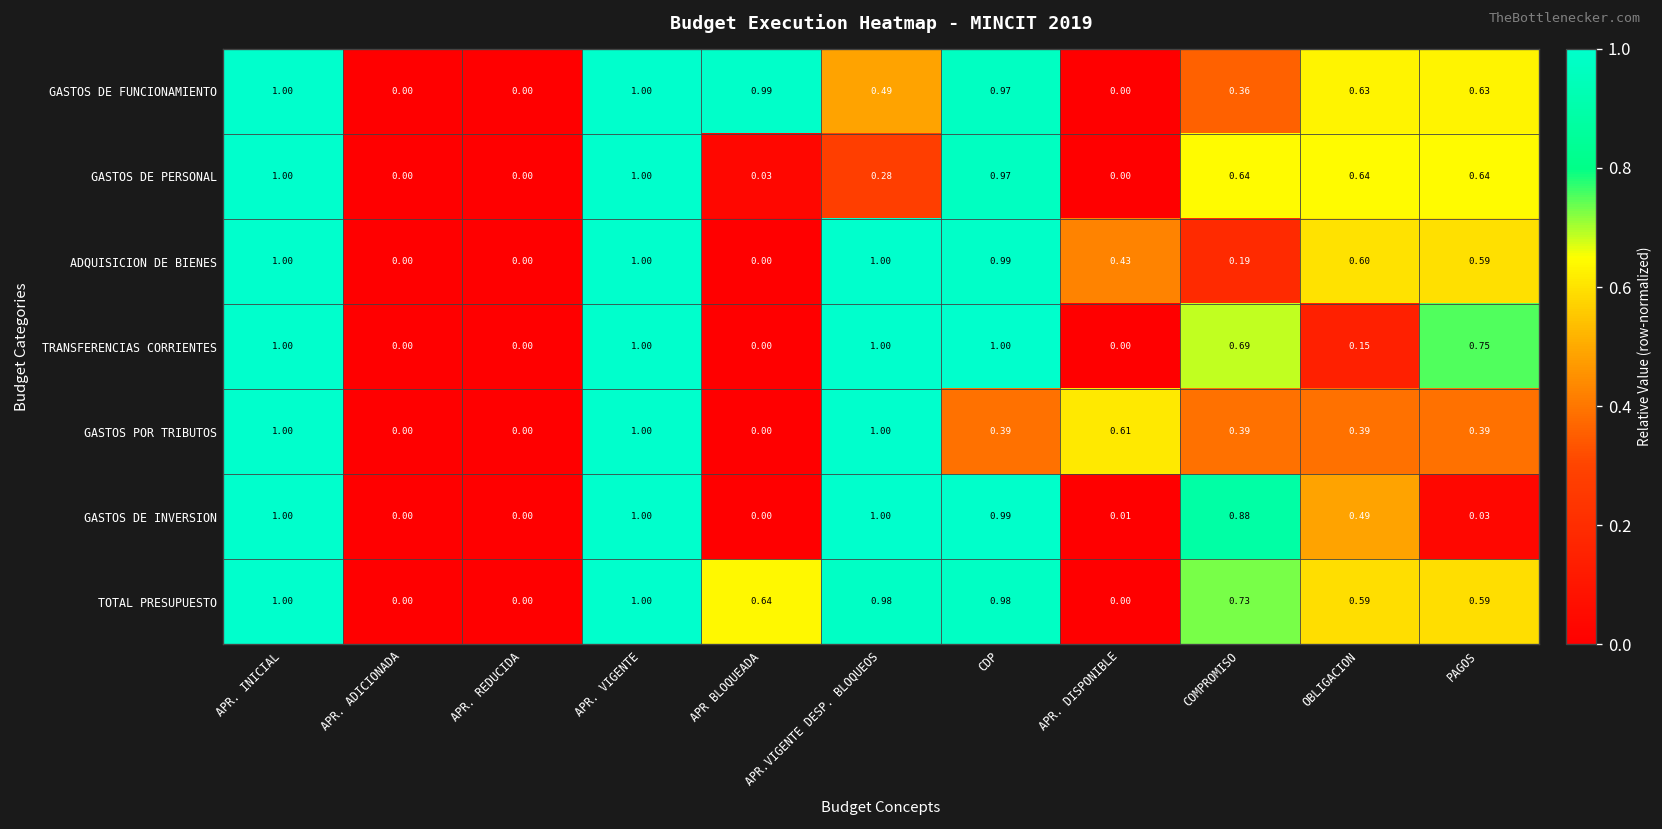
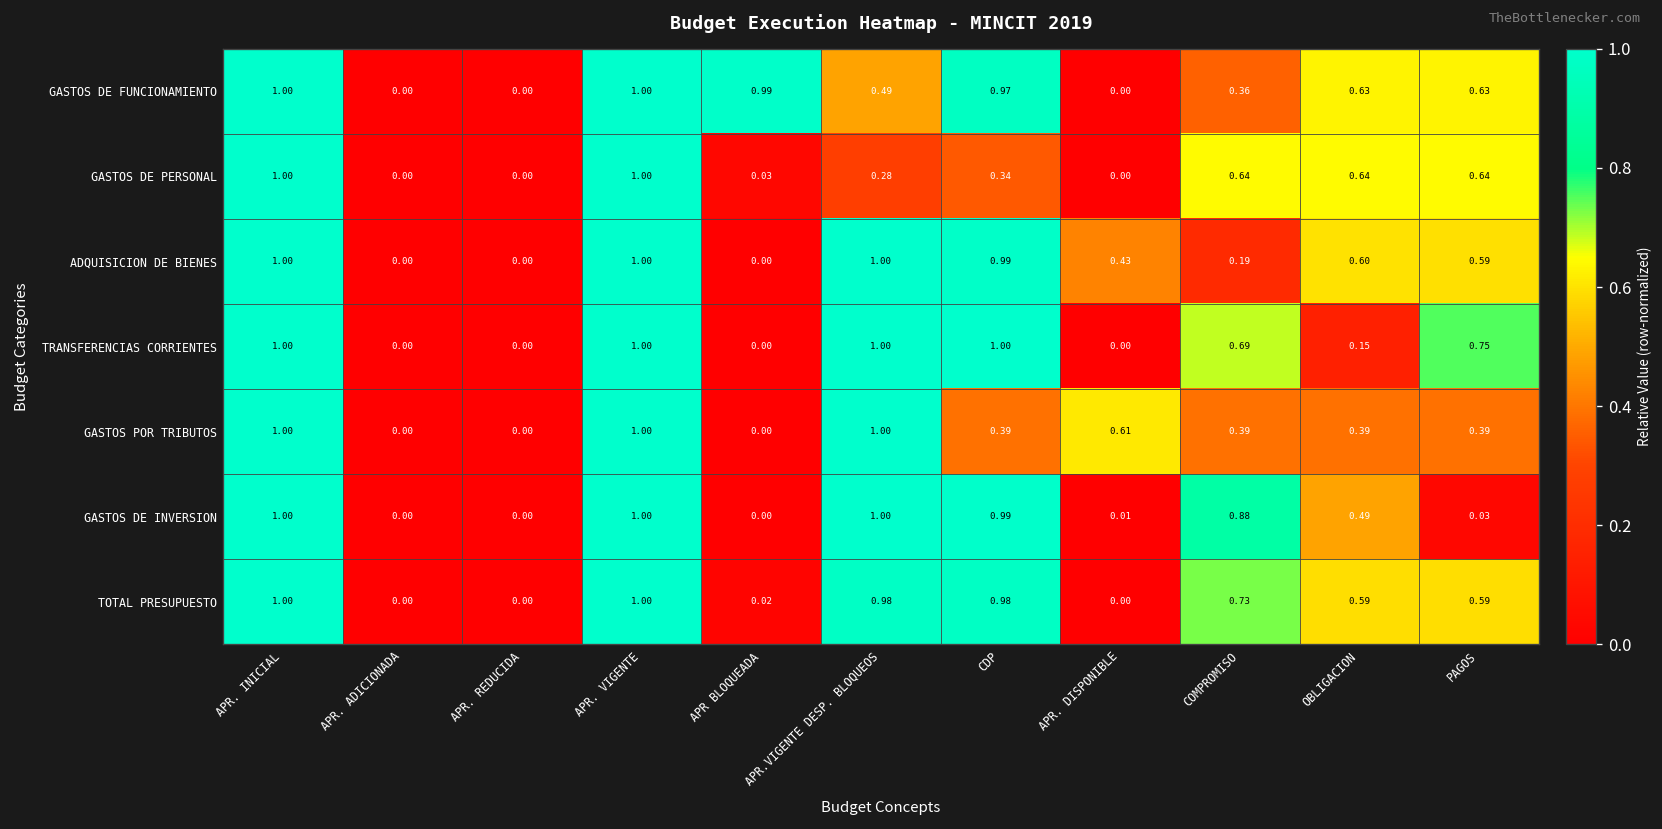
GASTOS DE PERSONAL, CDP: 0.97 -> 0.34
TOTAL PRESUPUESTO, APR BLOQUEADA: 0.64 -> 0.02
